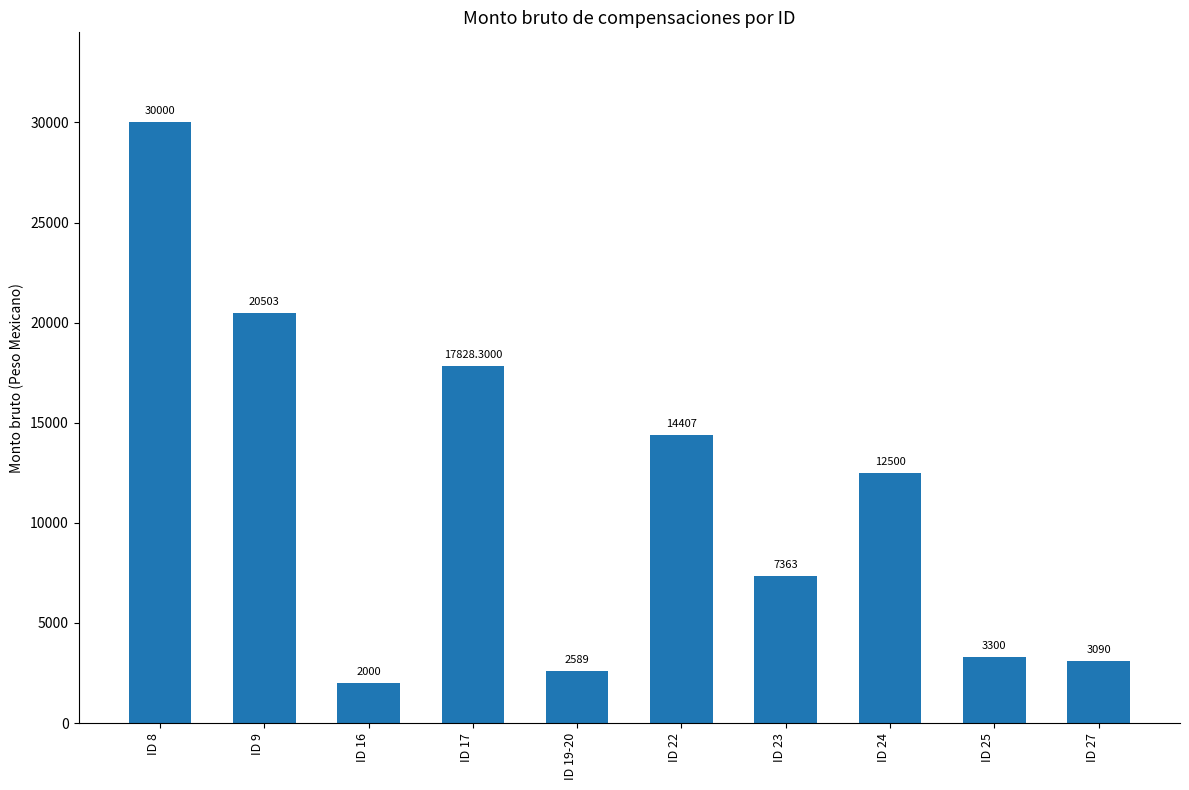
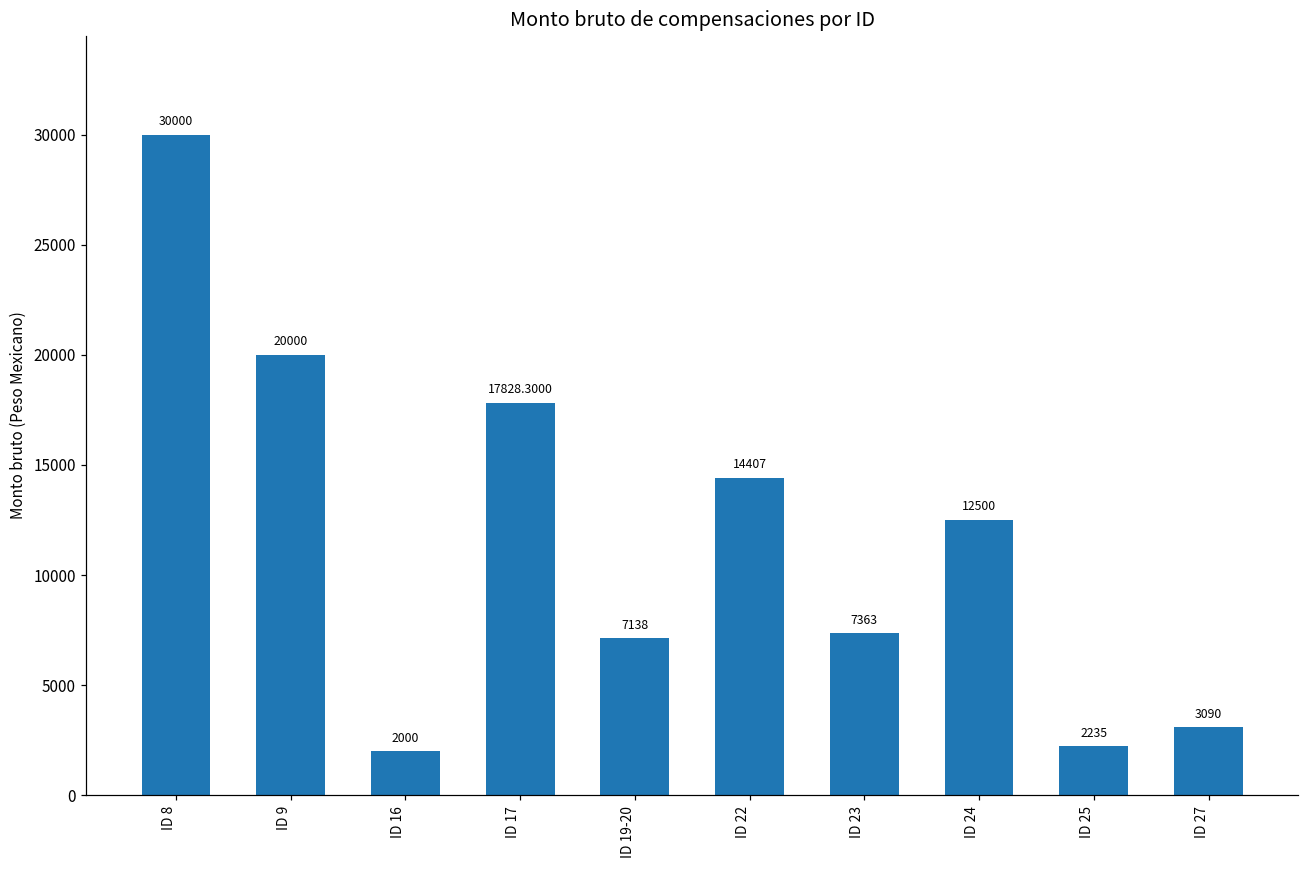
ID 9: 20503 -> 20000
ID 19-20: 2589 -> 7138
ID 25: 3300 -> 2235
